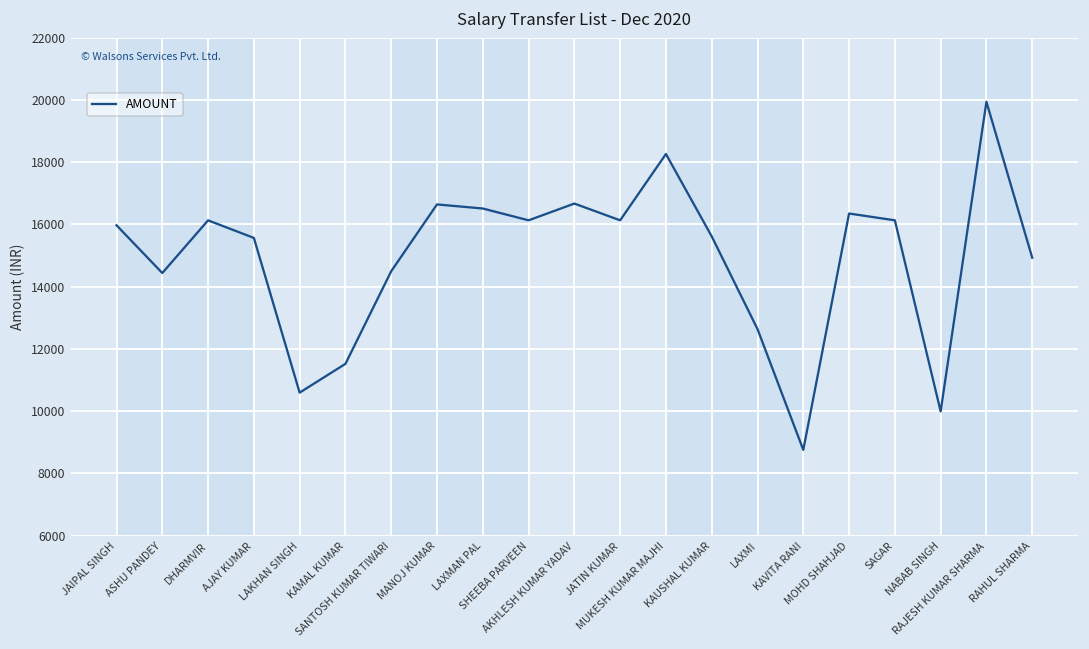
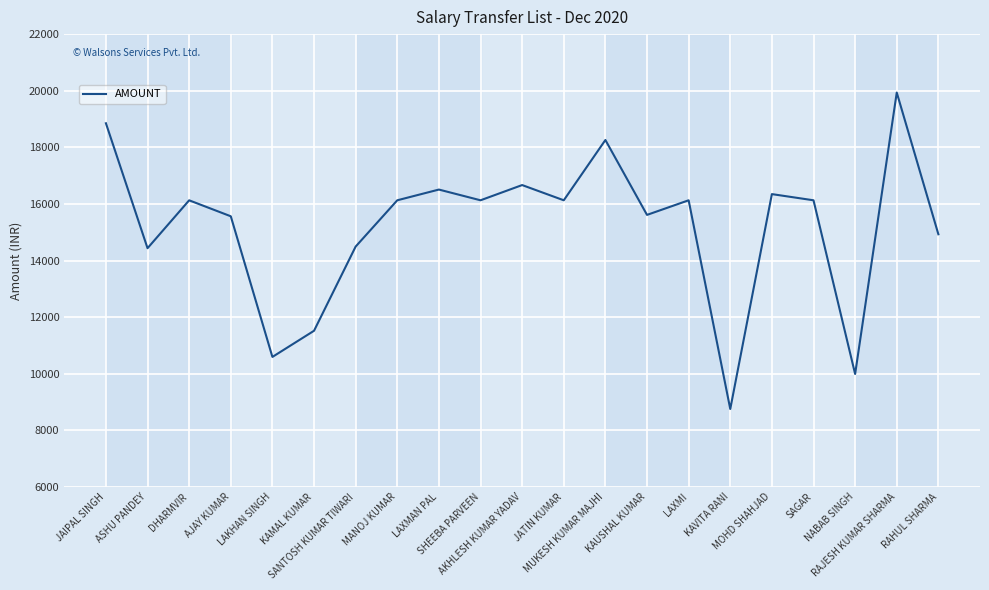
JAIPAL SINGH: 16000 -> 18800
MANOJ KUMAR: 16600 -> 16100
LAXMI: 12600 -> 16100
